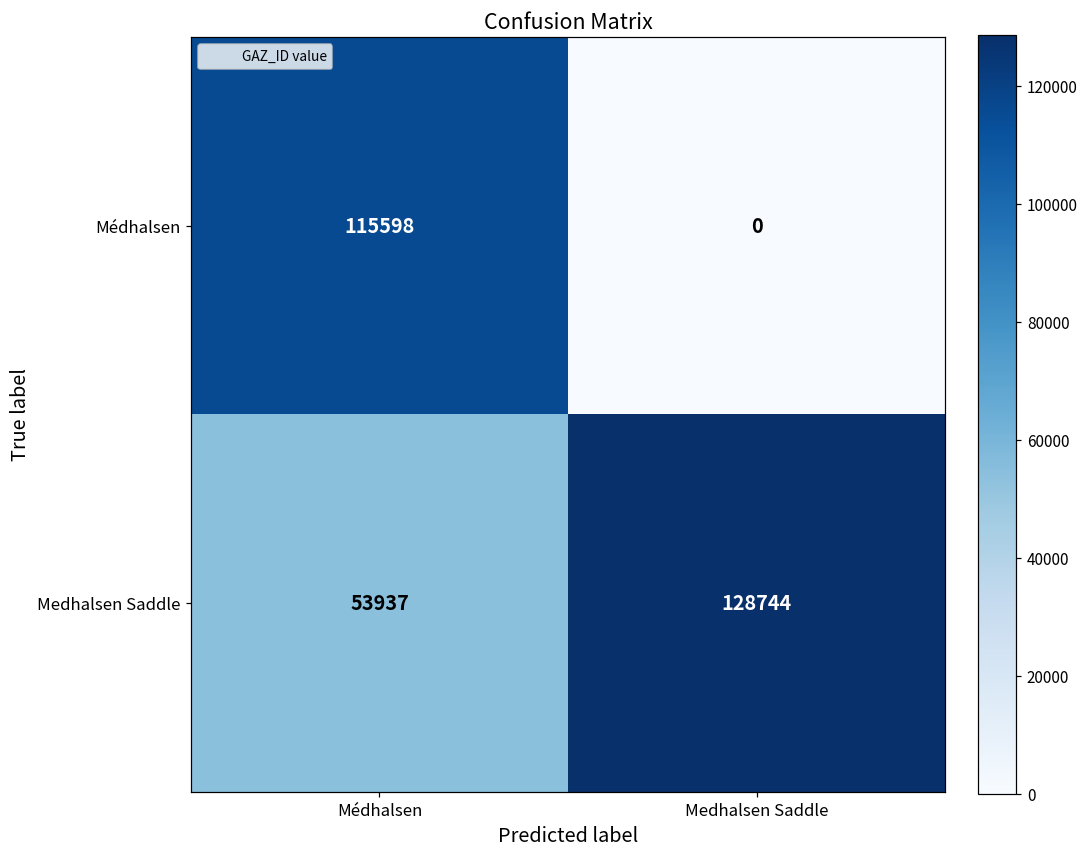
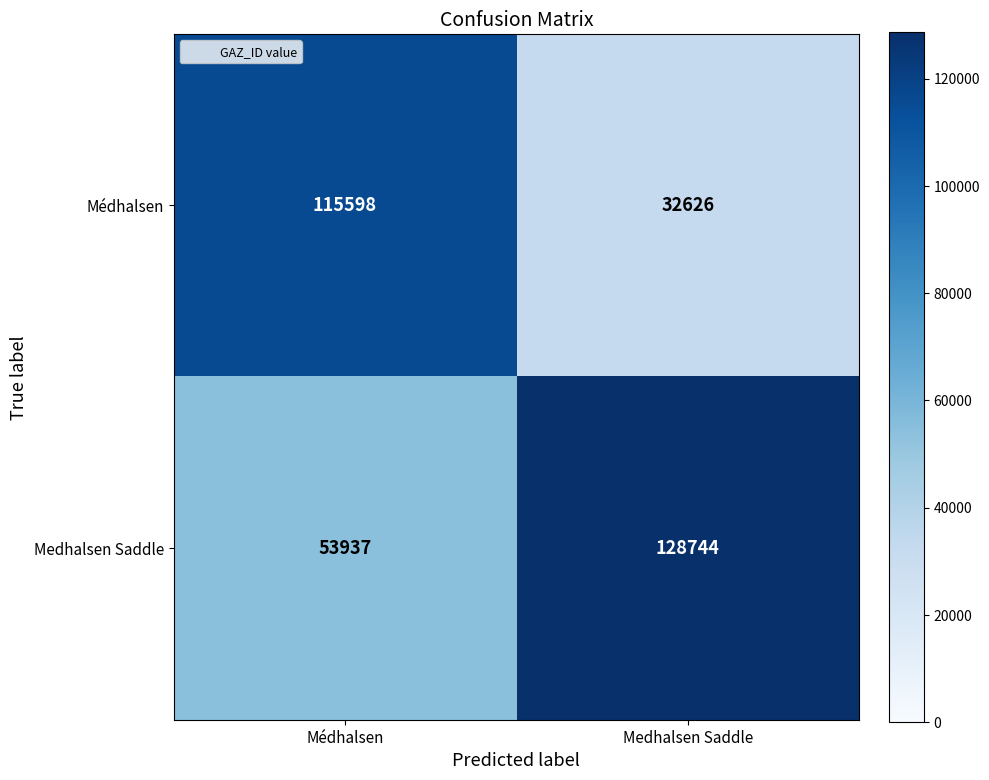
Médhalsen, Medhalsen Saddle: 0 -> 32626
